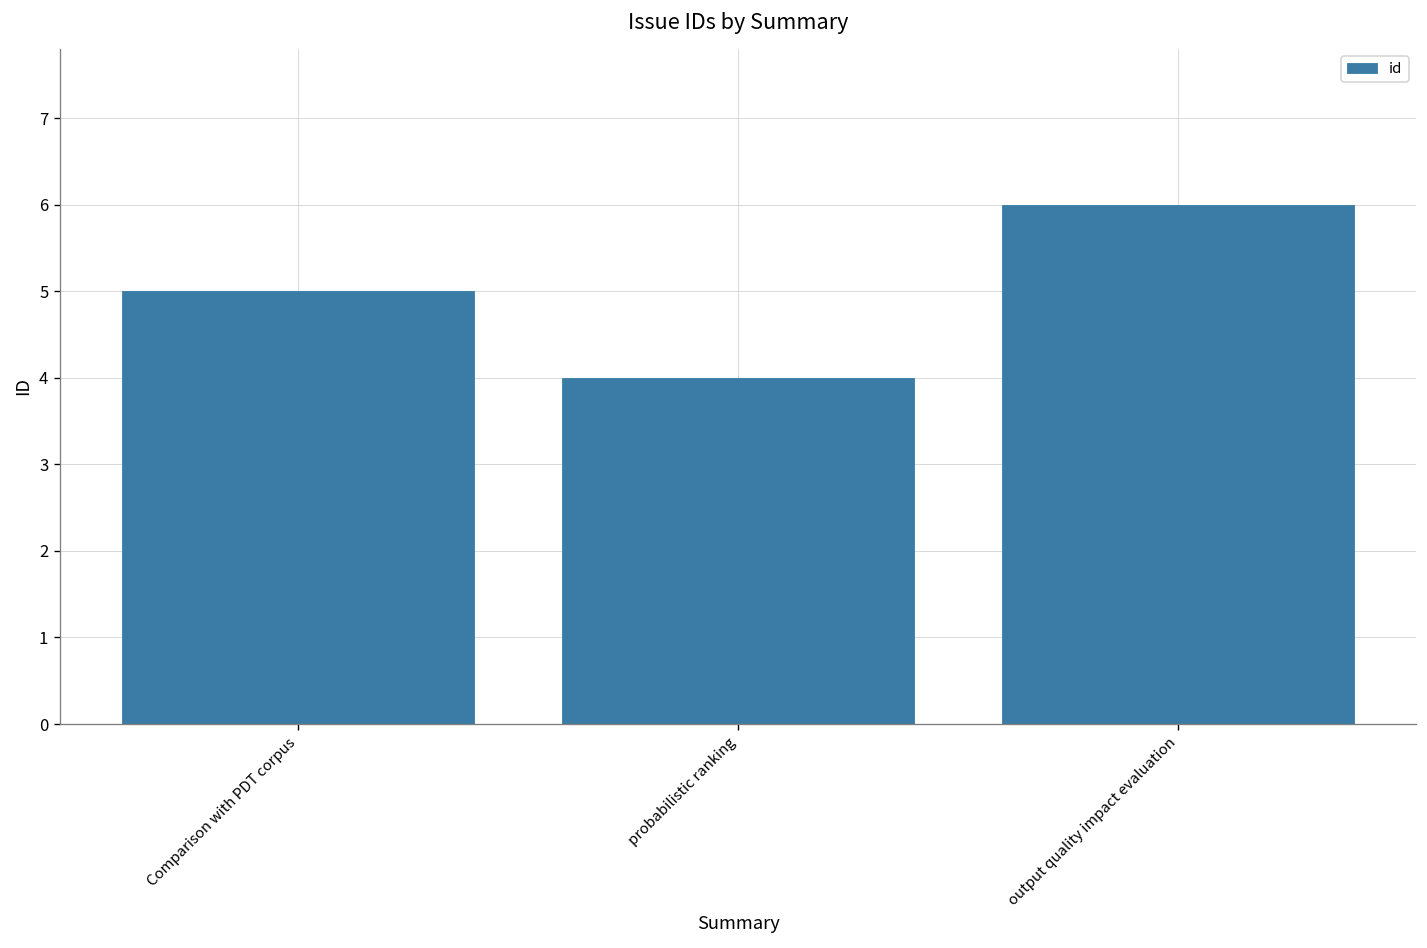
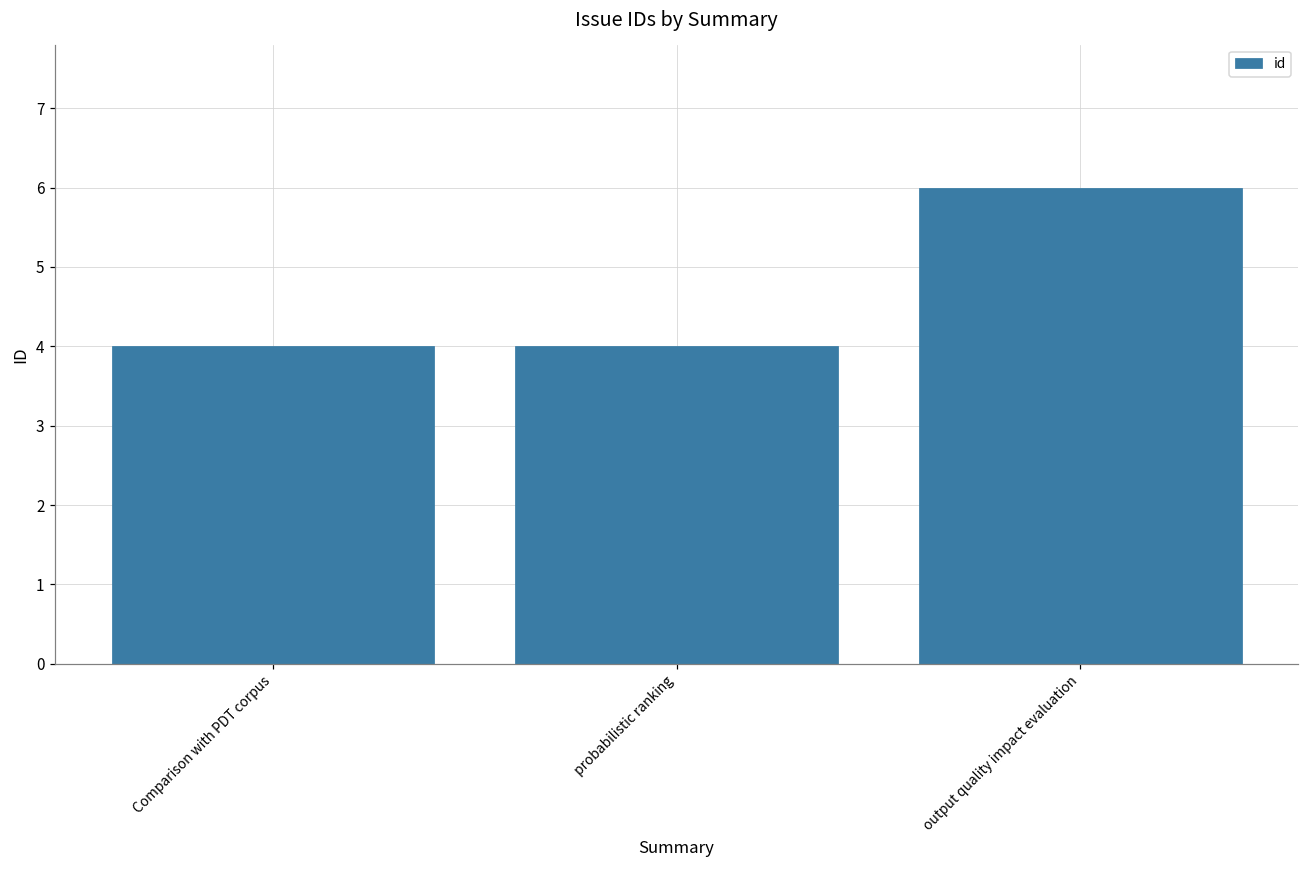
Comparison with PDT corpus: 5 -> 4
